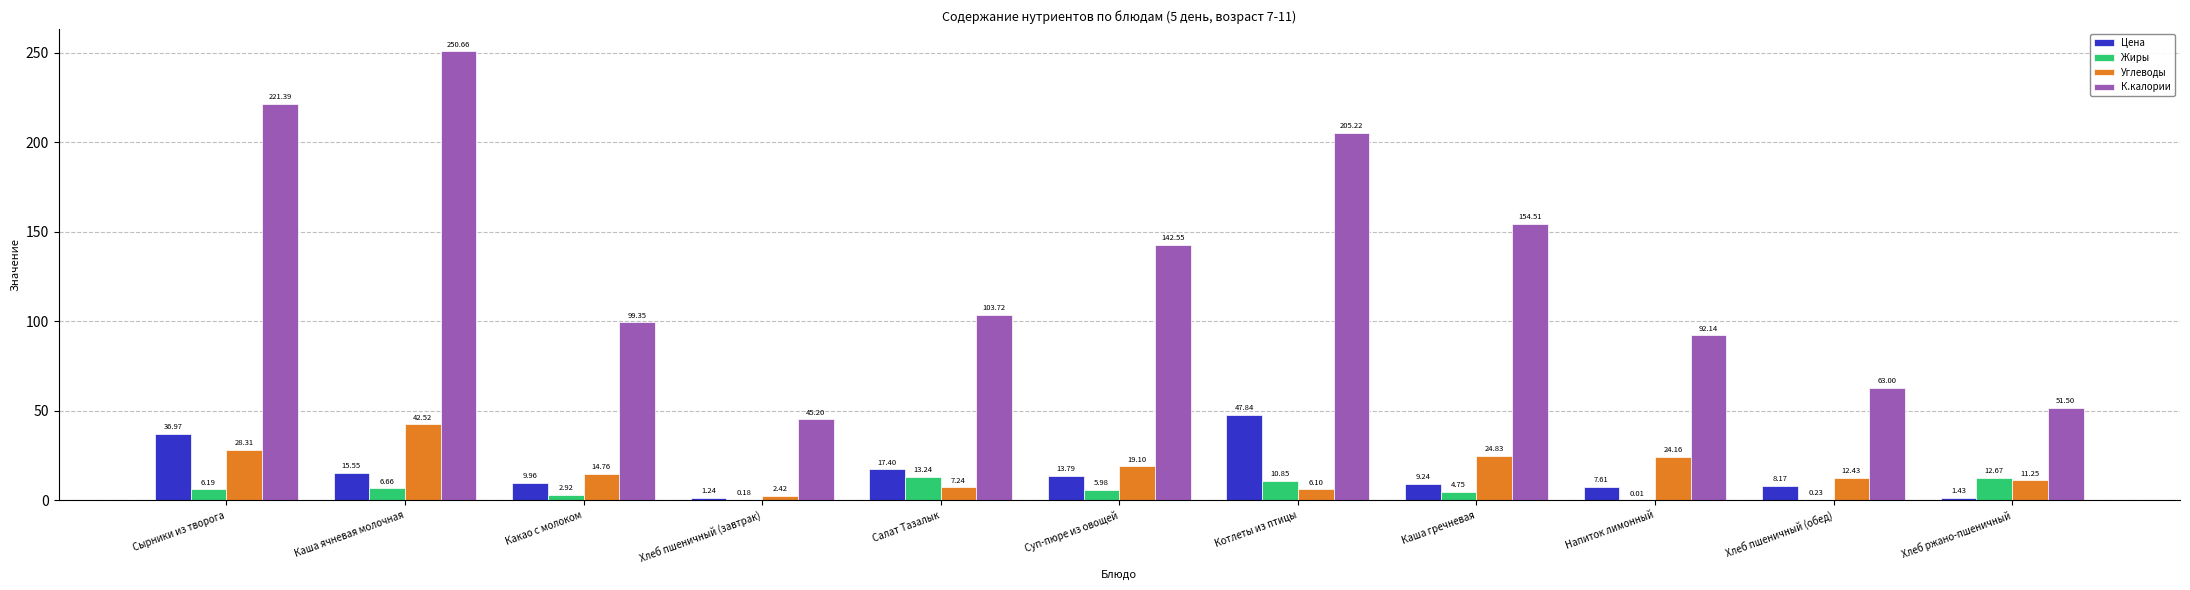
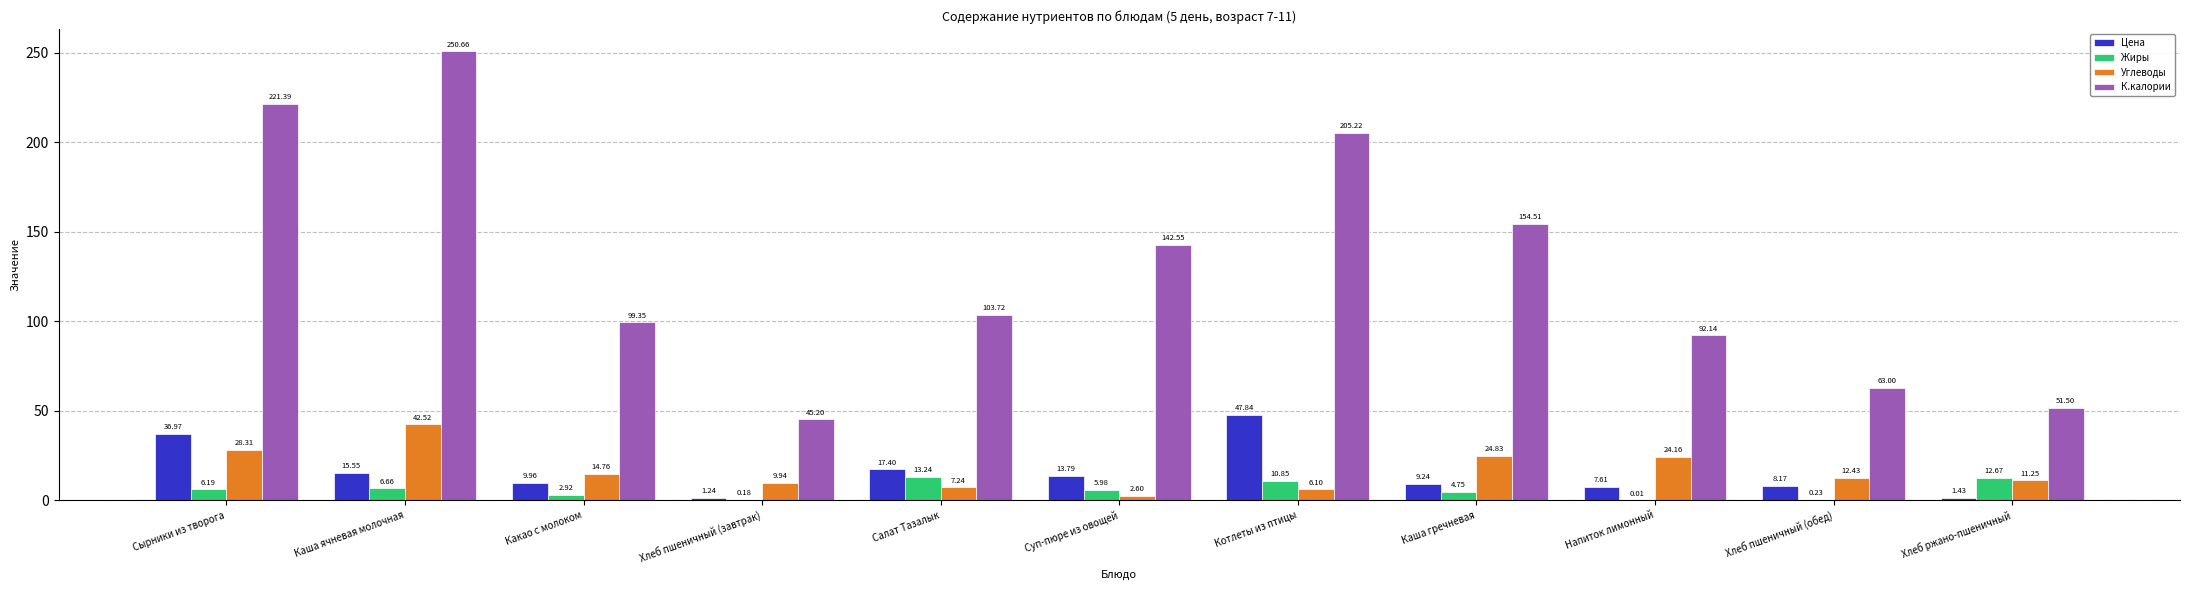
Углеводы, Хлеб пшеничный (завтрак): 2.42 -> 9.94
Углеводы, Суп-пюре из овощей: 19.10 -> 2.60
